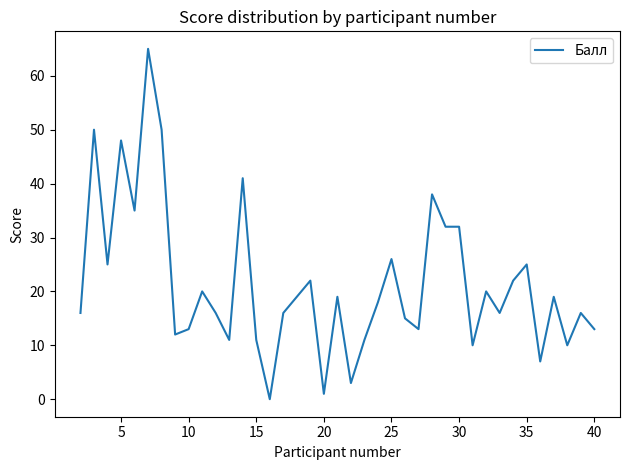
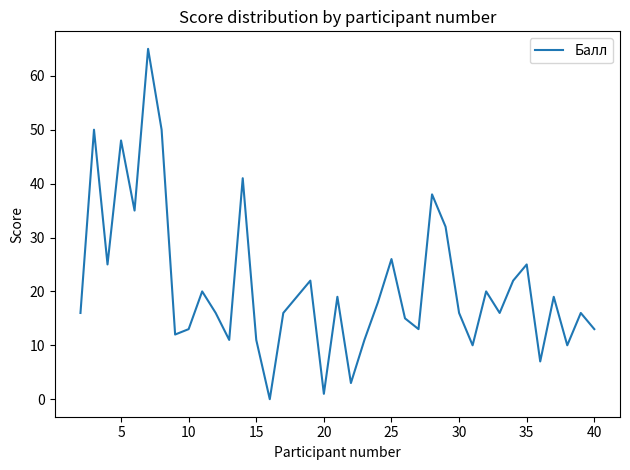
30: 32 -> 16
